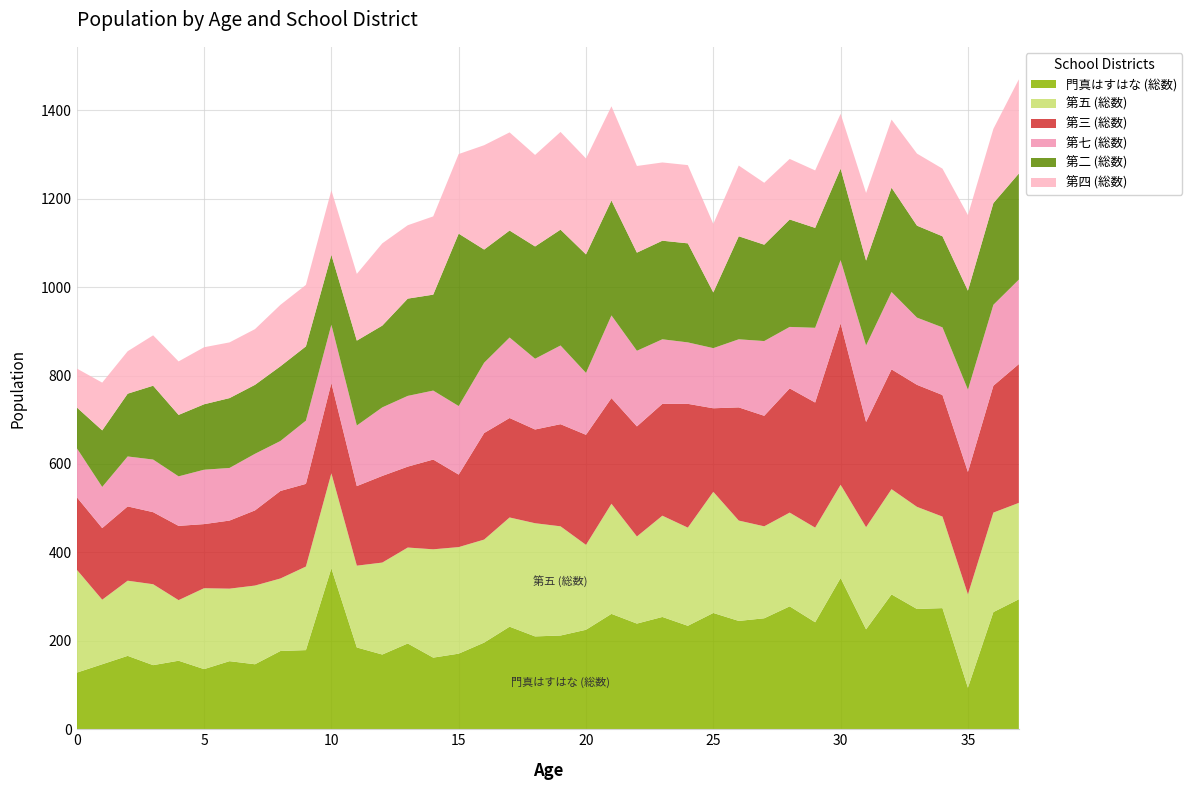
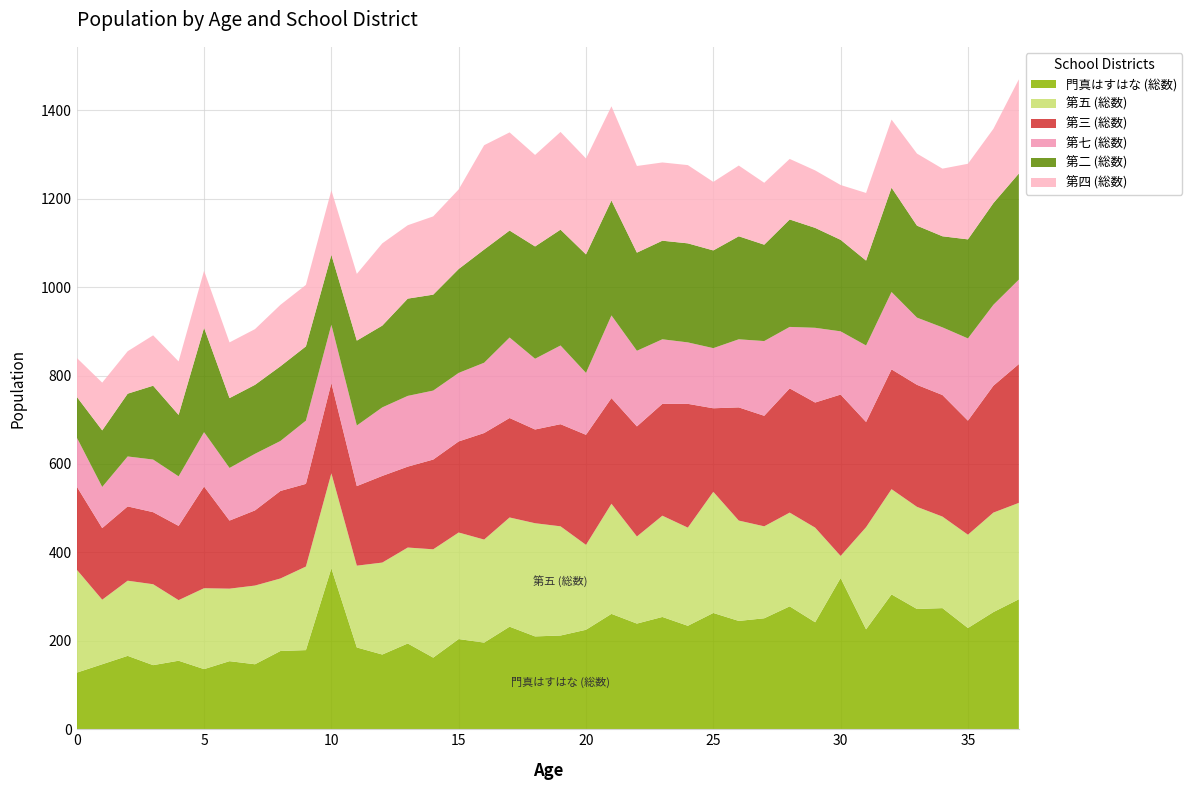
第三 (総数), 0: 160 -> 190
第三 (総数), 5: 150 -> 230
第二 (総数), 5: 150 -> 240
門真はすはな (総数), 15: 170 -> 200
第三 (総数), 15: 160 -> 210
第二 (総数), 15: 390 -> 240
第二 (総数), 25: 130 -> 220
第五 (総数), 30: 210 -> 50
門真はすはな (総数), 35: 90 -> 230
第三 (総数), 35: 280 -> 260
